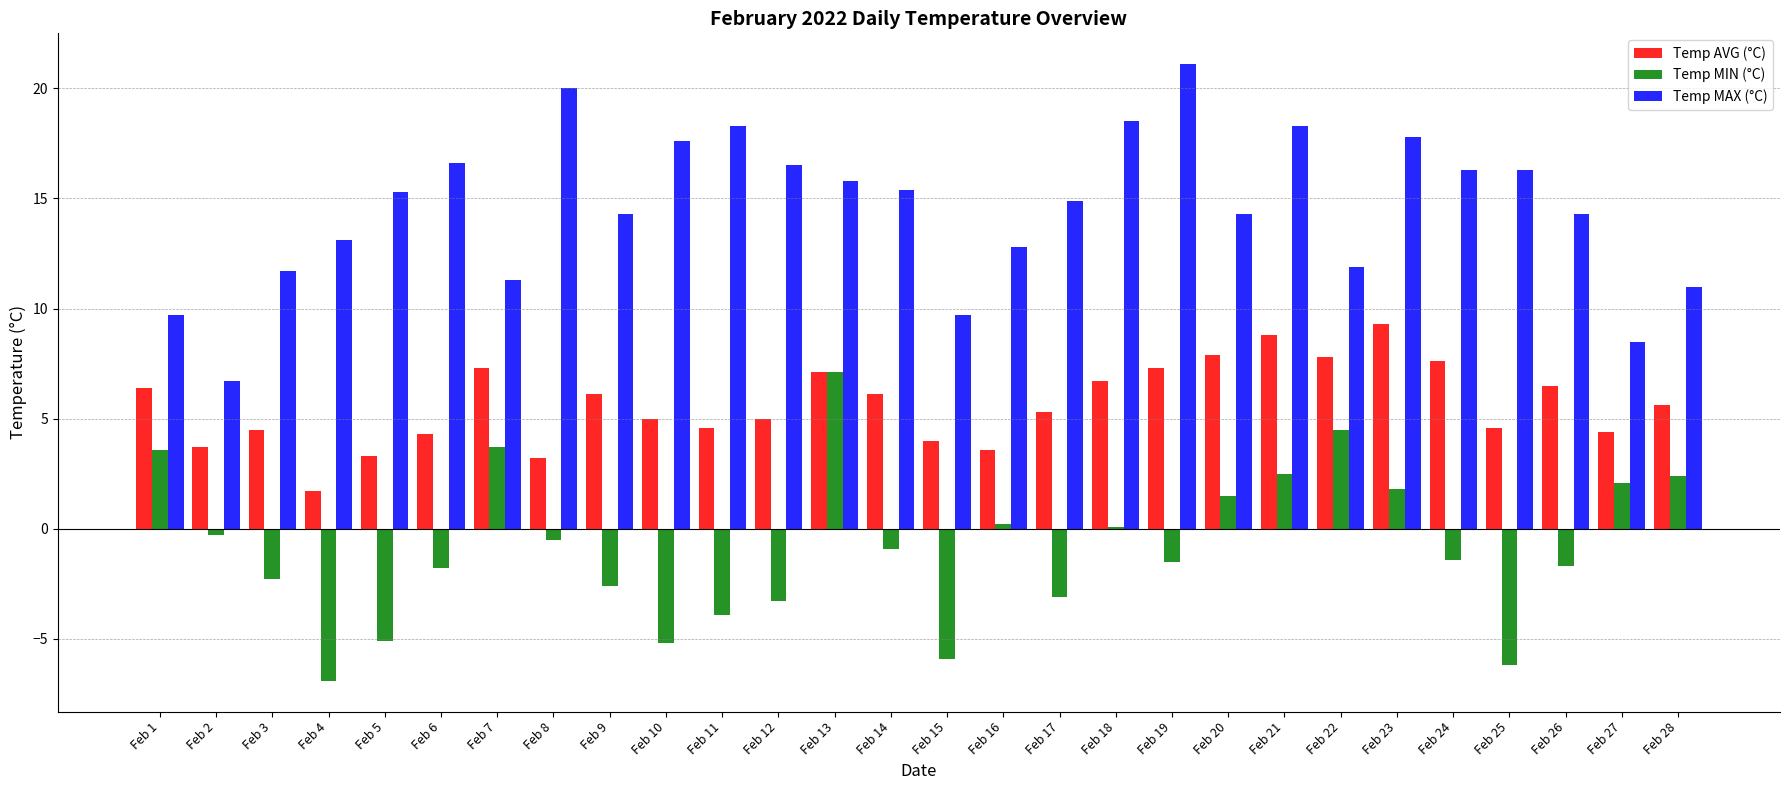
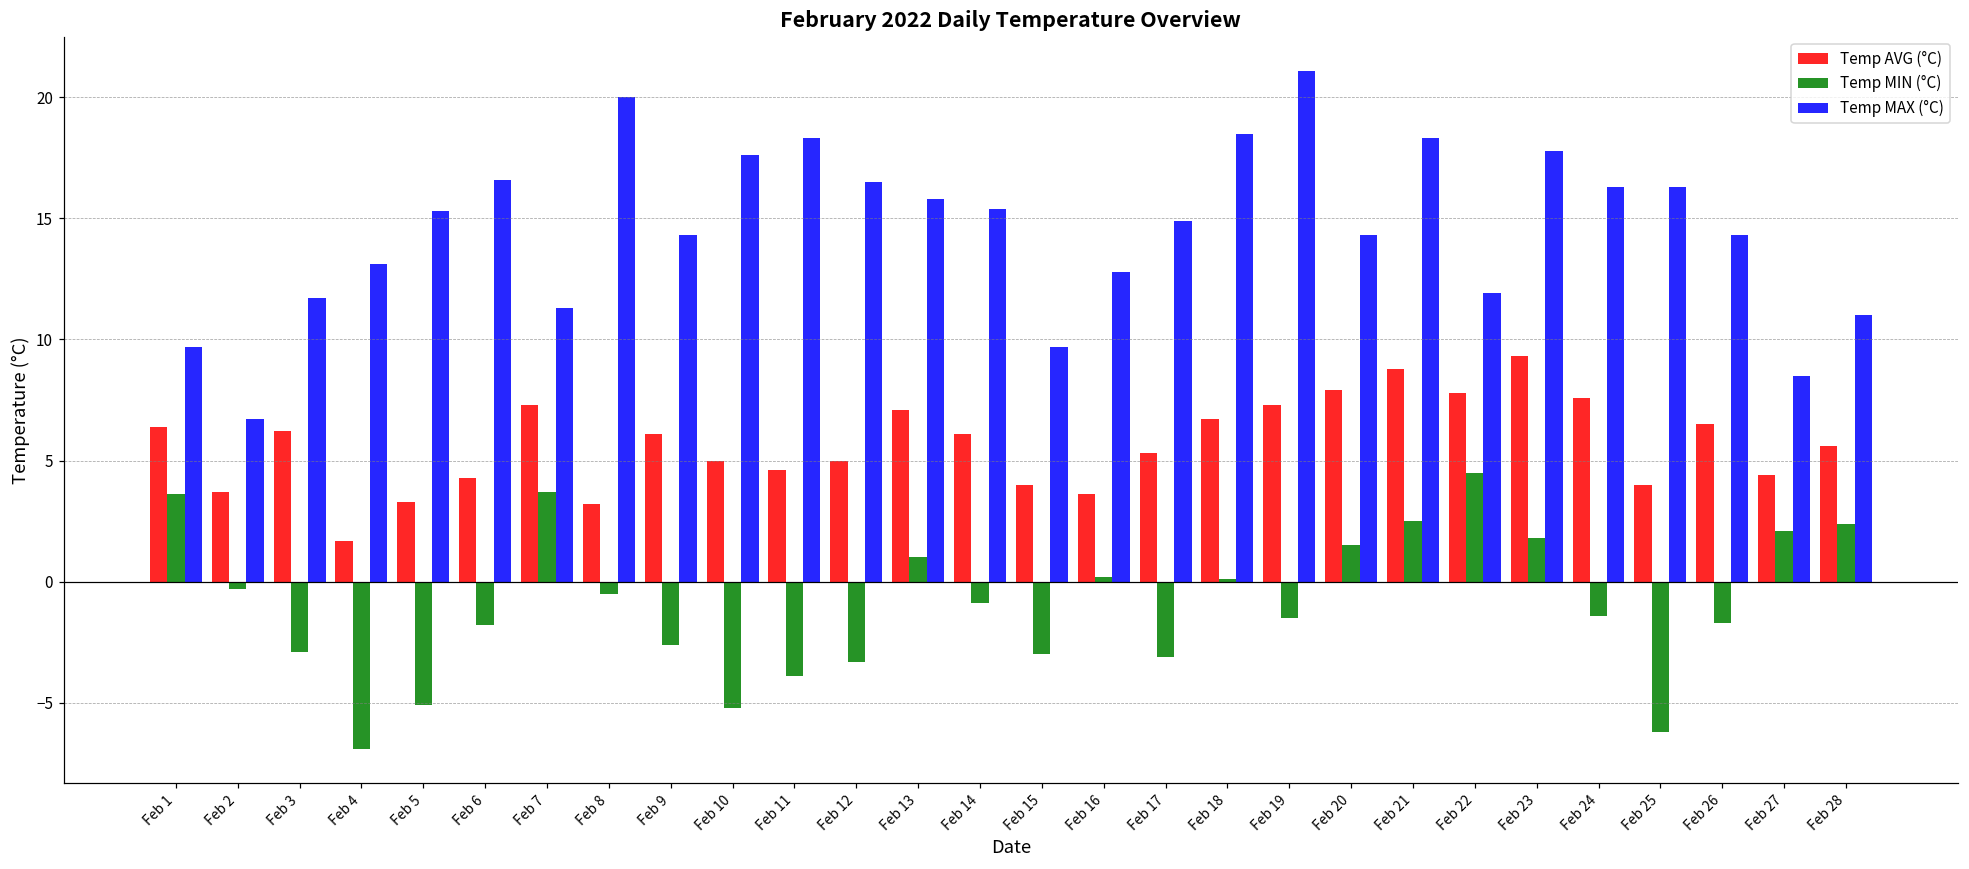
Temp AVG (°C), Feb 3: 4.5 -> 6.2
Temp MIN (°C), Feb 3: -2.3 -> -2.9
Temp MIN (°C), Feb 13: 7.1 -> 1.0
Temp MIN (°C), Feb 15: -5.9 -> -3.0
Temp AVG (°C), Feb 25: 4.6 -> 4.0
